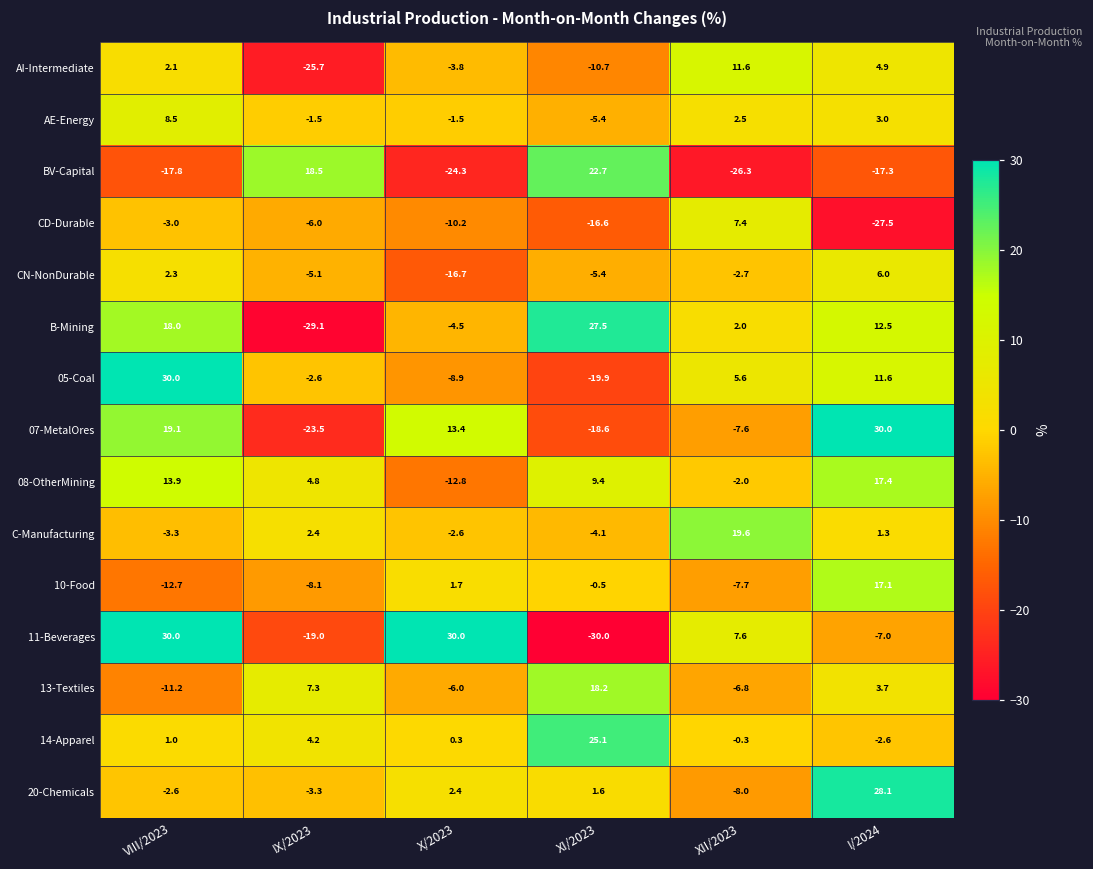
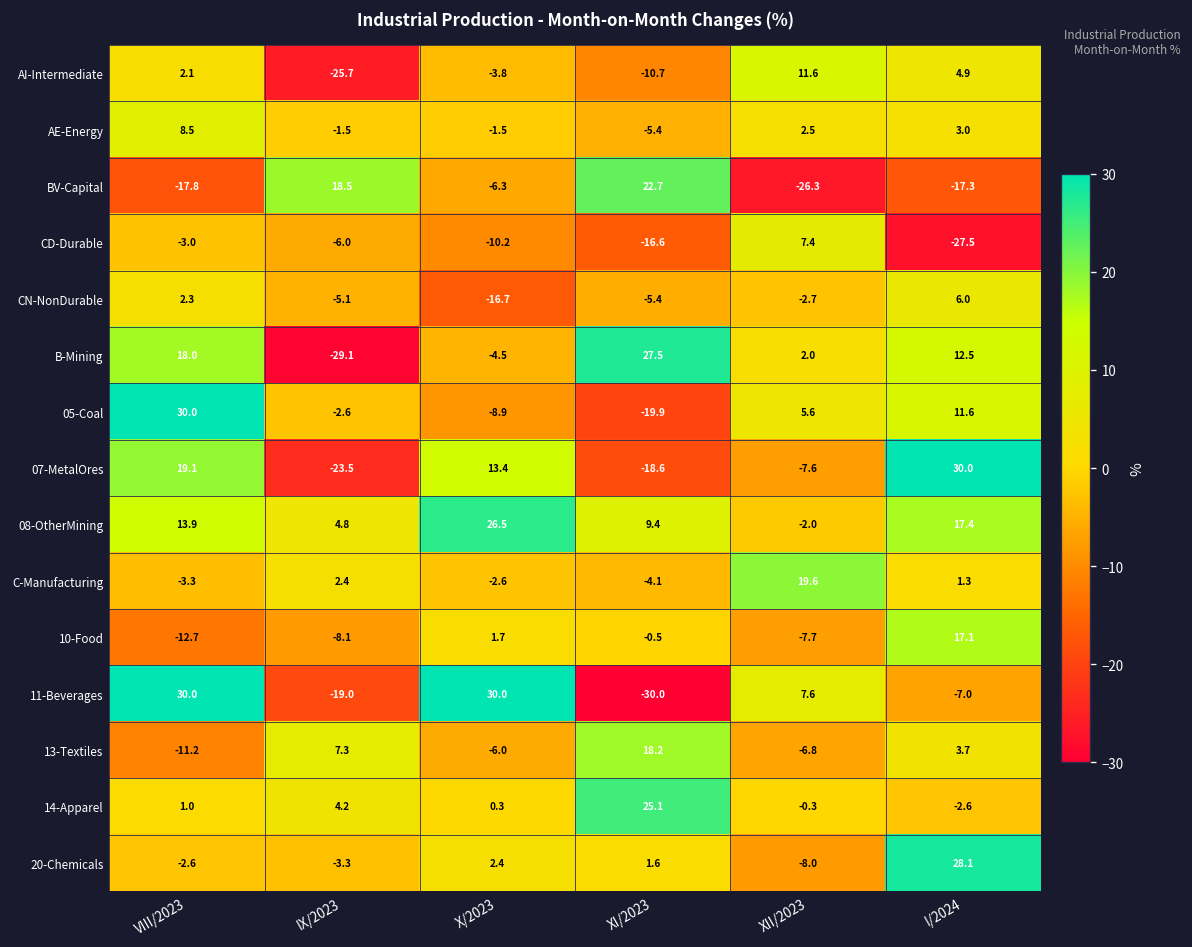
BV-Capital, X/2023: -24.3 -> -6.3
08-OtherMining, X/2023: -12.8 -> 26.5
